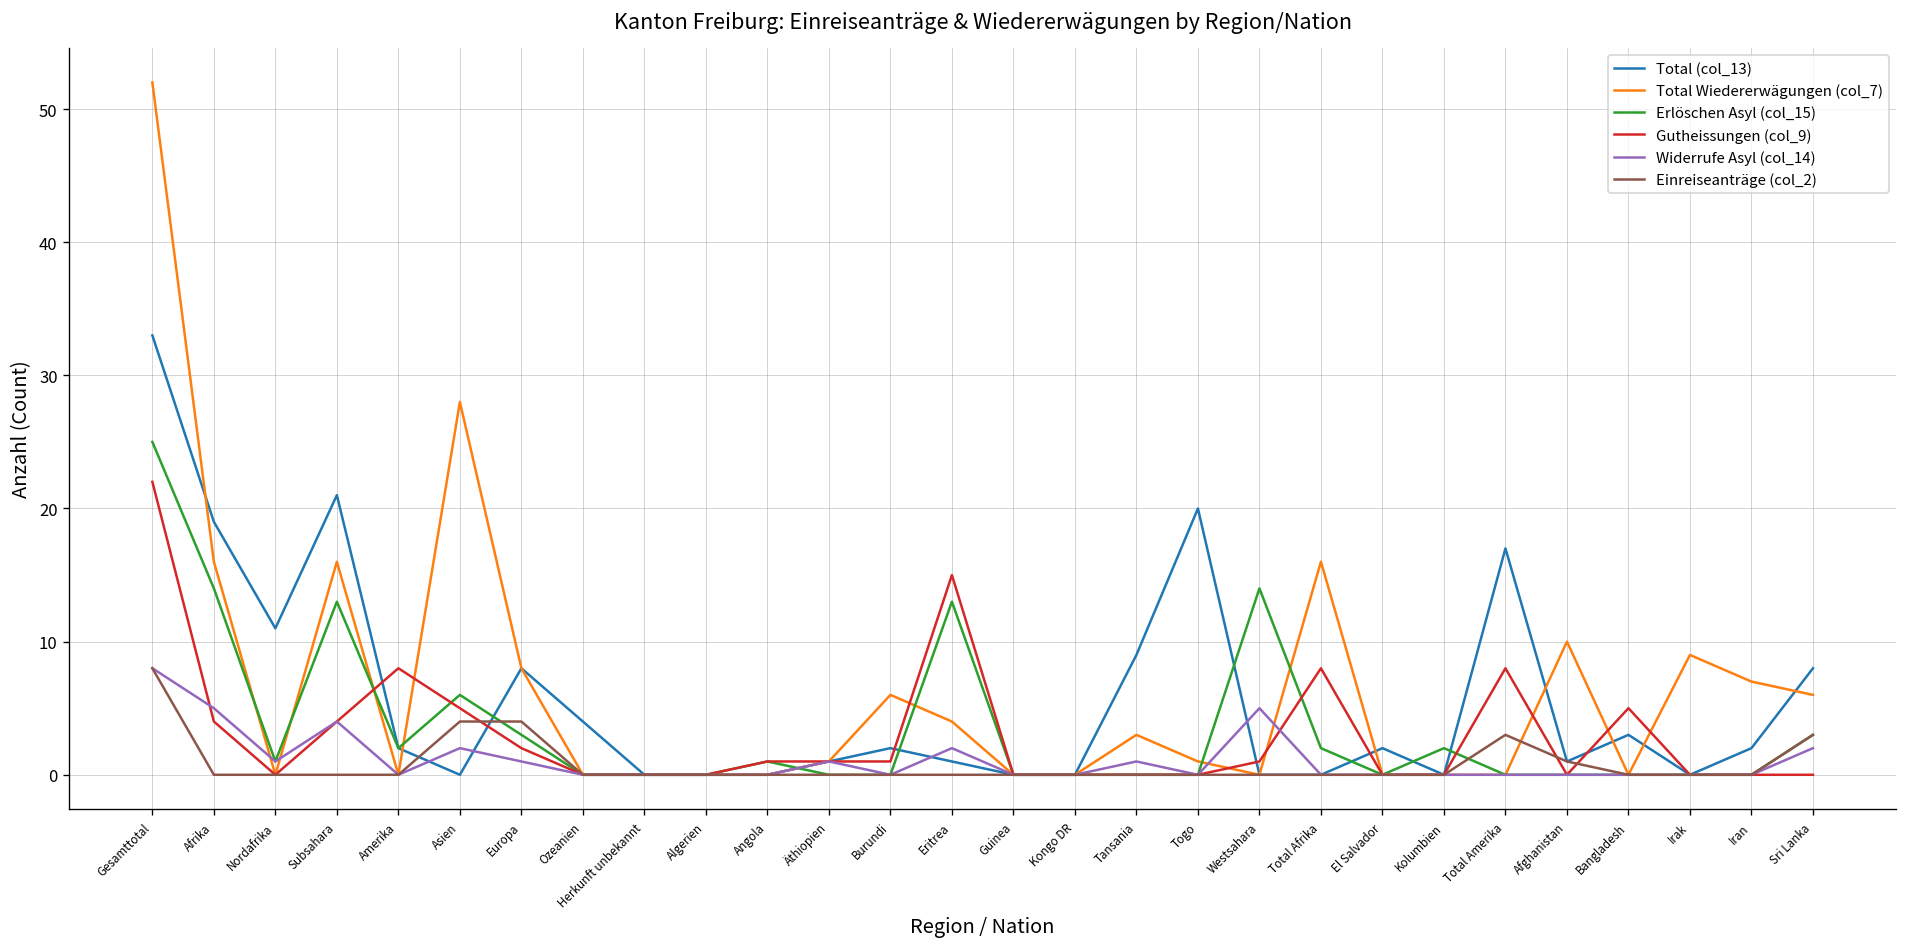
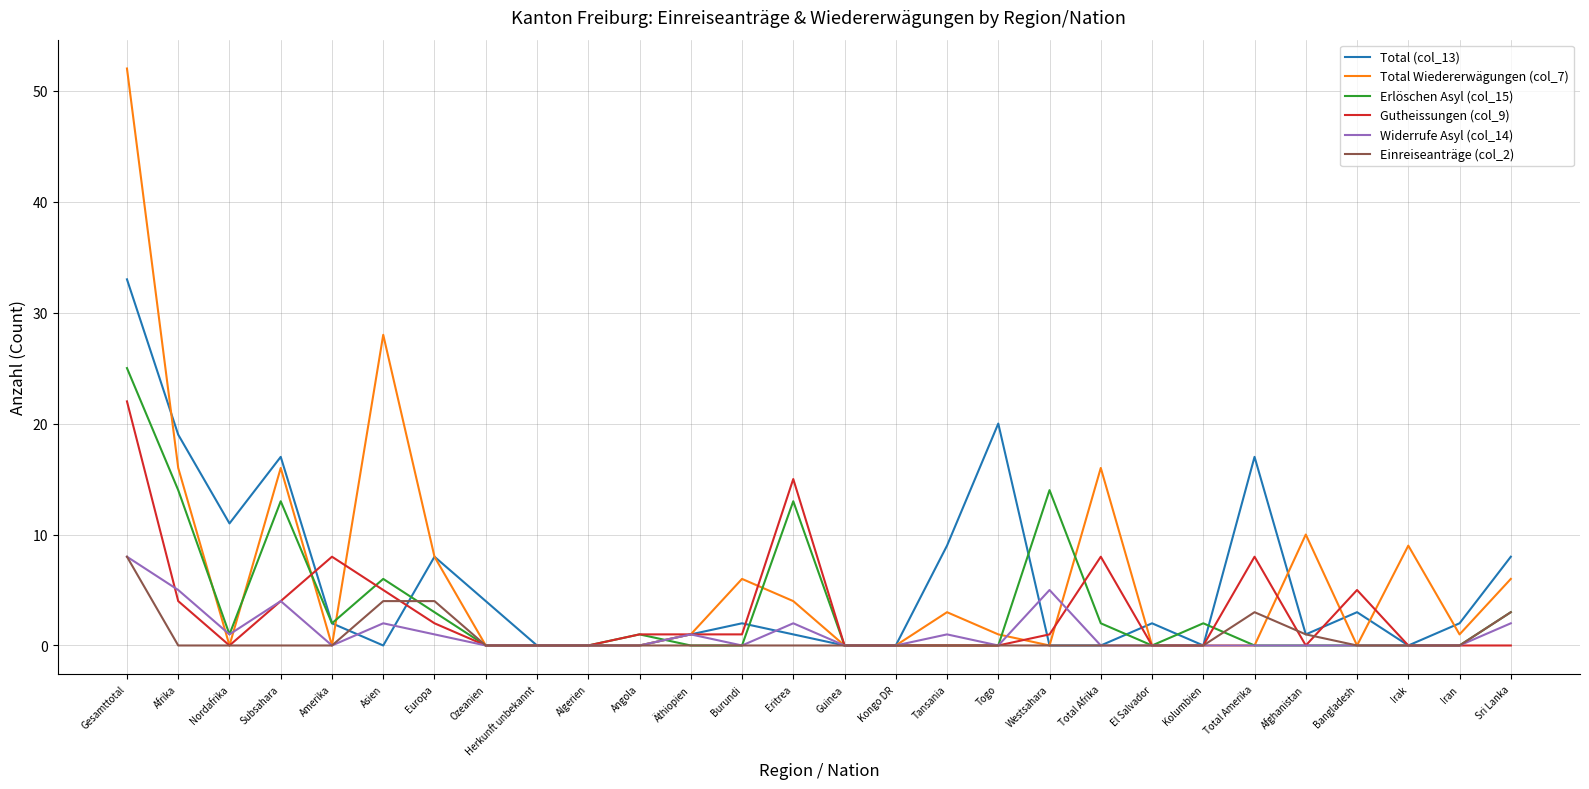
Total (col_13), Subsahara: 21 -> 17
Total Wiedererwägungen (col_7), Iran: 7 -> 1
